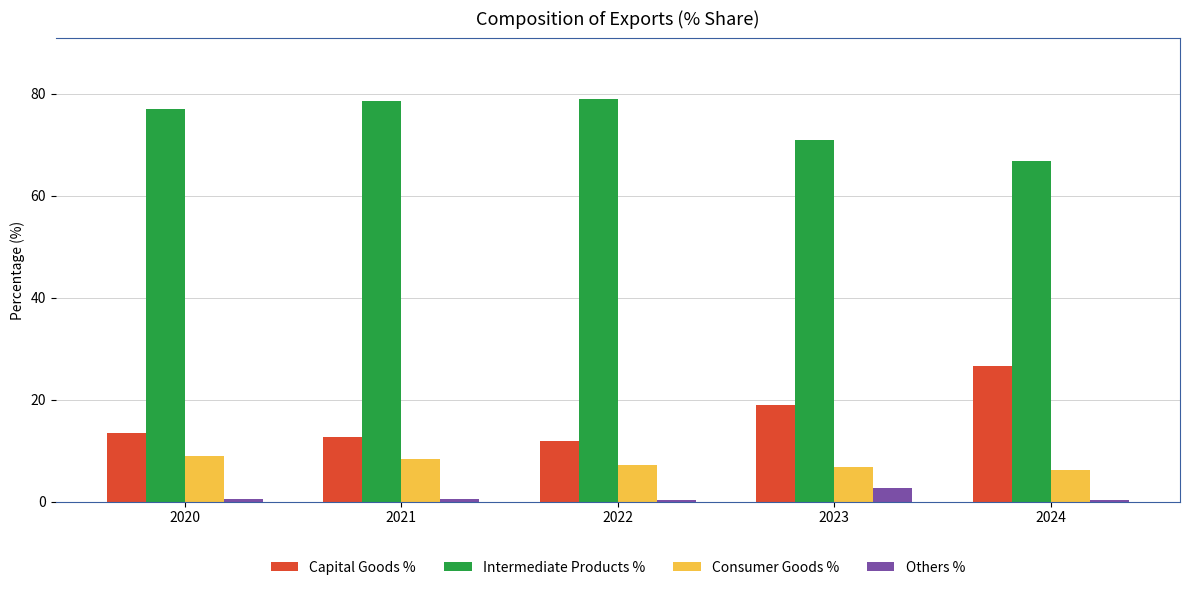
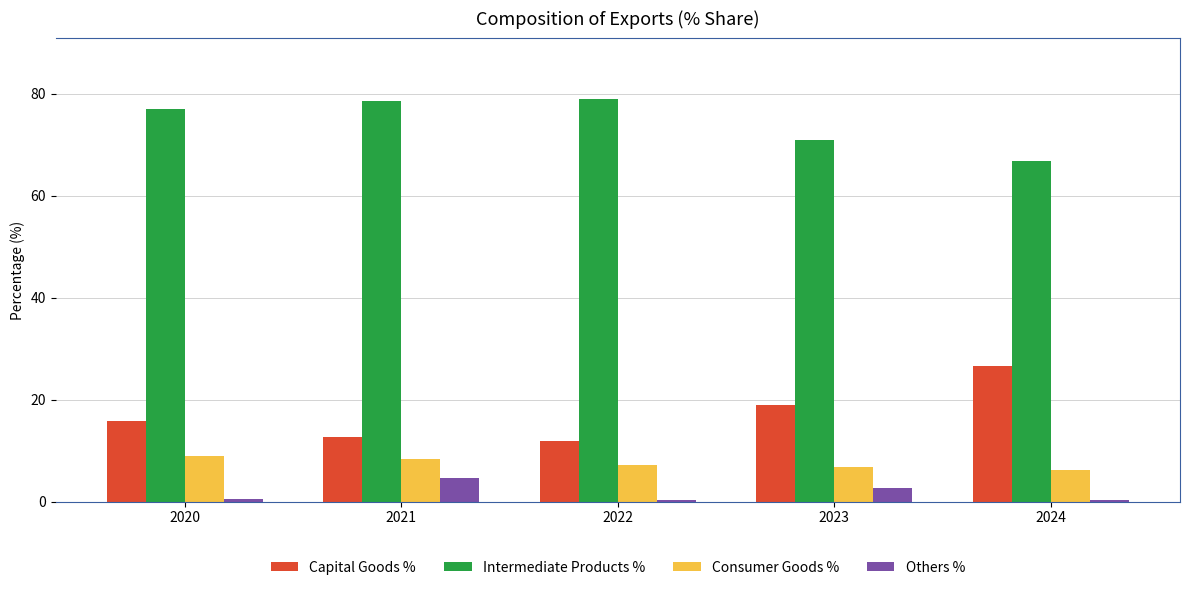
Capital Goods %, 2020: 13 -> 16
Others %, 2021: 1 -> 5
